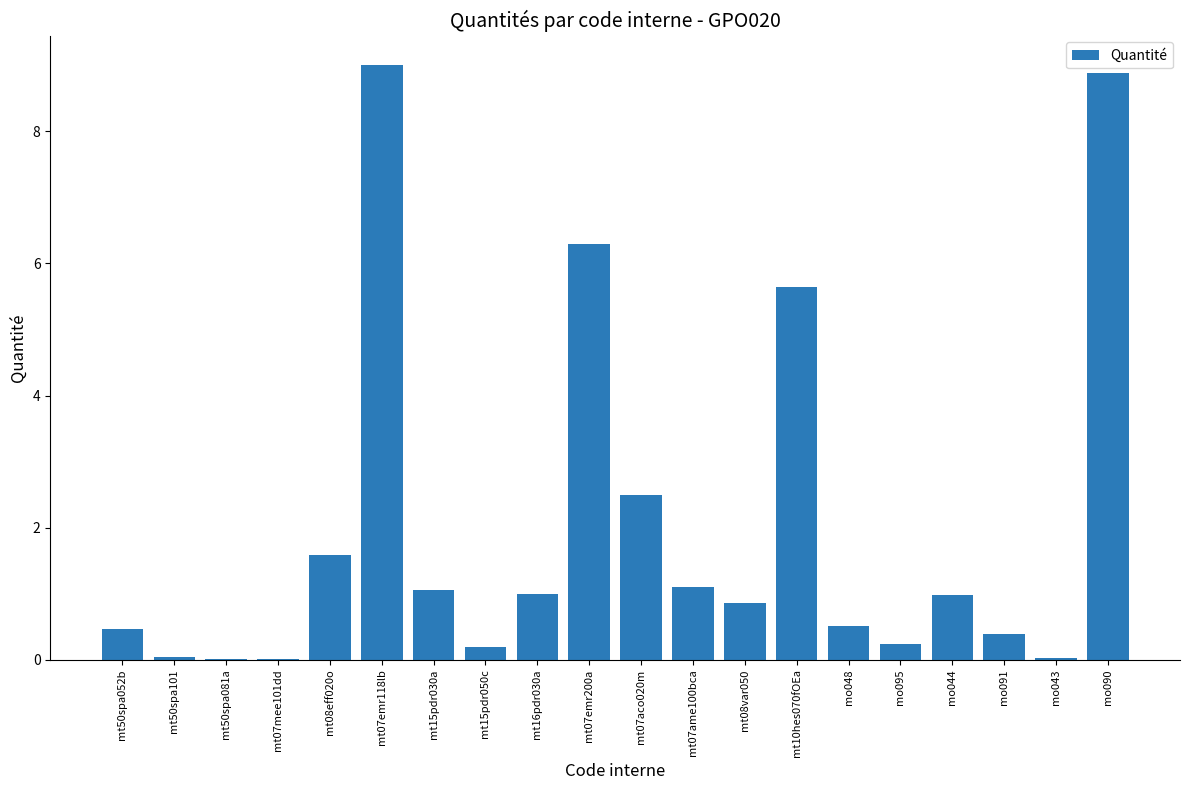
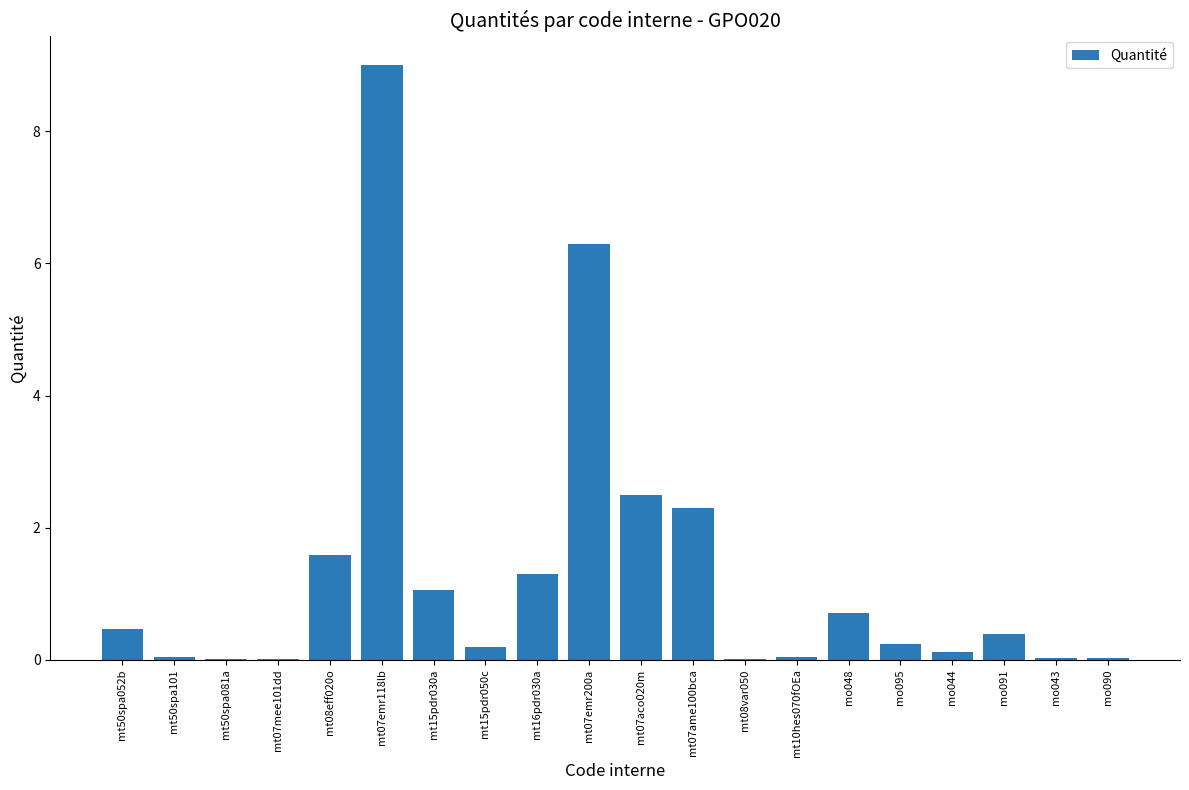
mt16pdr030a: 1.0 -> 1.3
mt07ame100bca: 1.1 -> 2.3
mt08var050: 0.9 -> 0.0
mt10hes070fOEa: 5.6 -> 0.0
mo048: 0.5 -> 0.7
mo044: 1.0 -> 0.1
mo090: 8.9 -> 0.0
